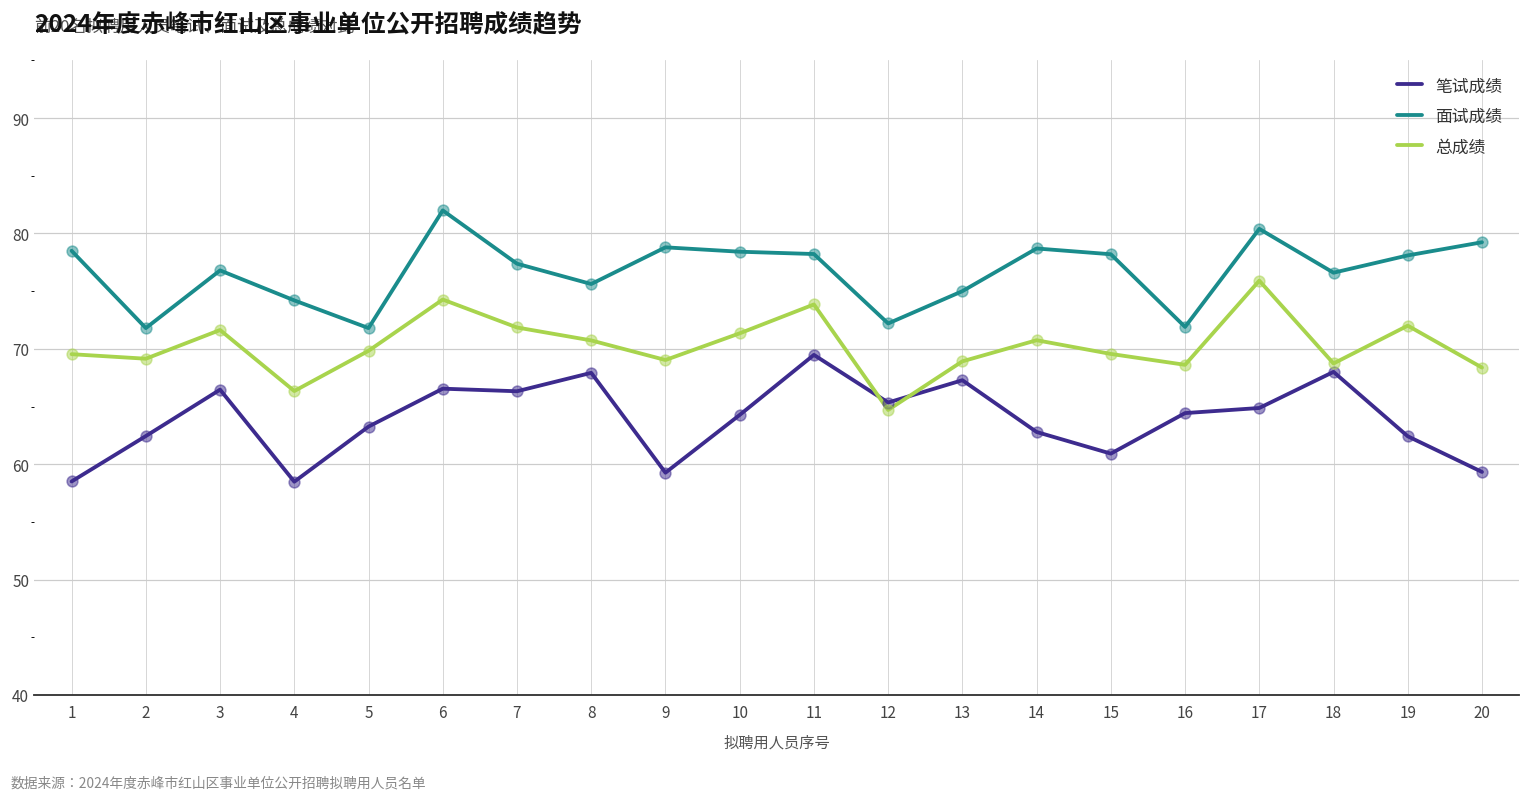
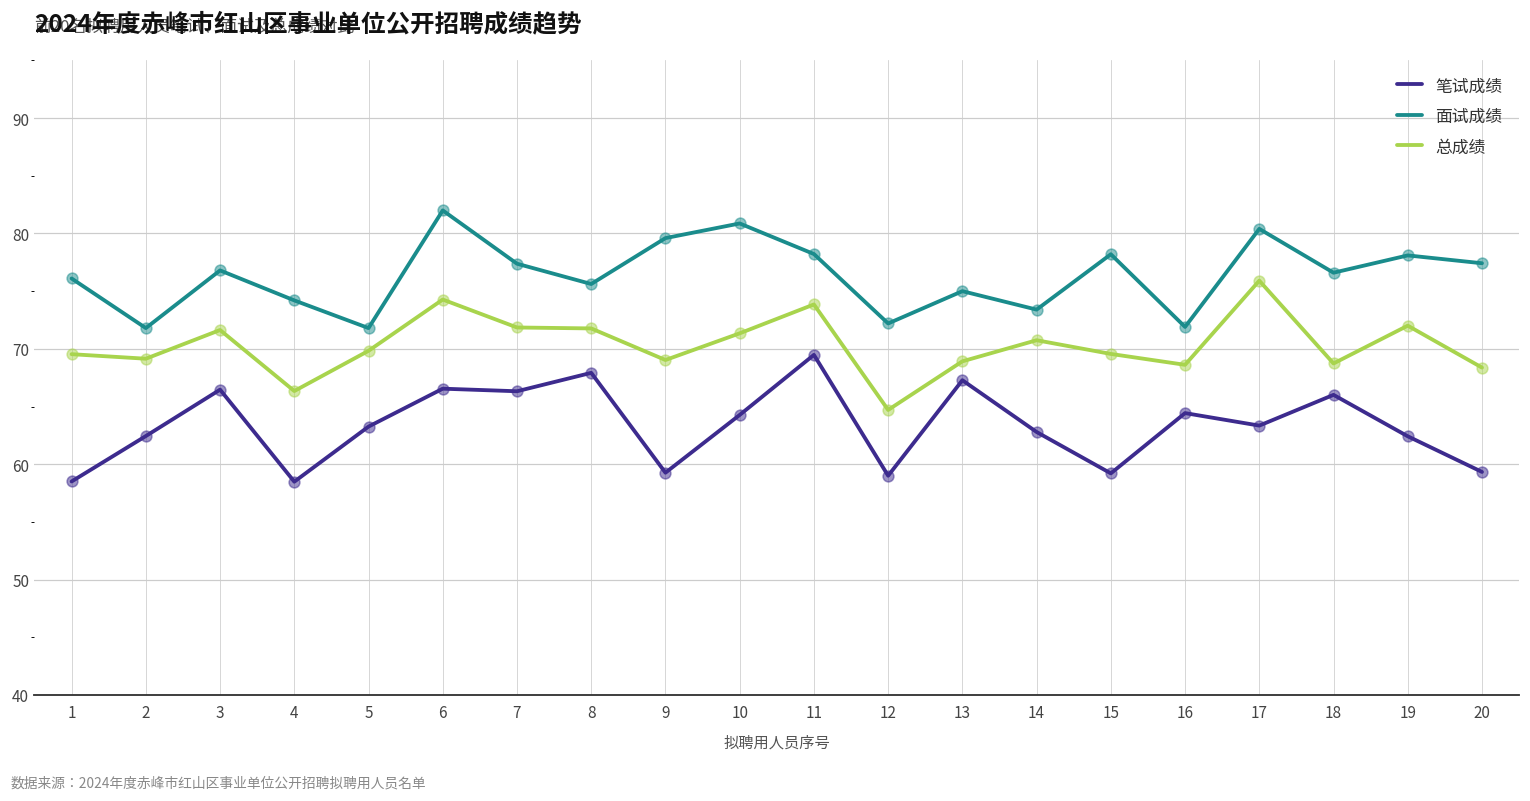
面试成绩, 1: 78.5 -> 76.1
总成绩, 8: 70.7 -> 71.8
面试成绩, 9: 78.8 -> 79.6
面试成绩, 10: 78.4 -> 80.9
笔试成绩, 12: 65.3 -> 59.0
面试成绩, 14: 78.7 -> 73.4
笔试成绩, 15: 60.9 -> 59.2
笔试成绩, 17: 64.9 -> 63.3
笔试成绩, 18: 68.0 -> 66.0
面试成绩, 20: 79.2 -> 77.4
